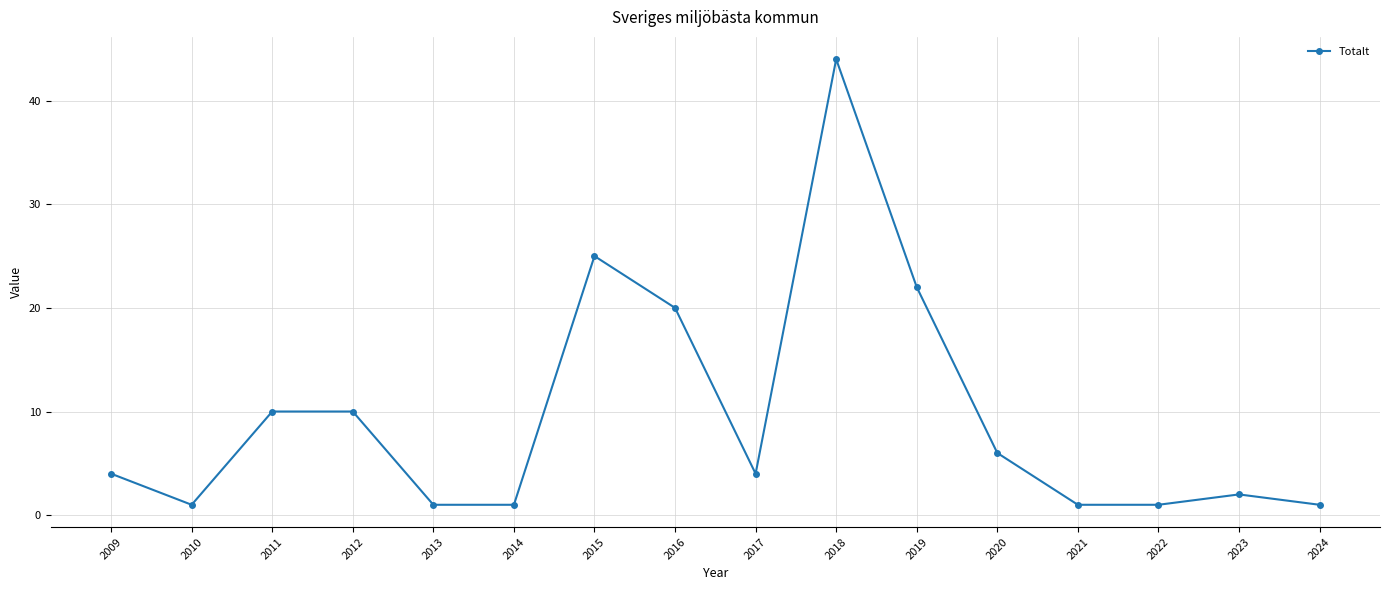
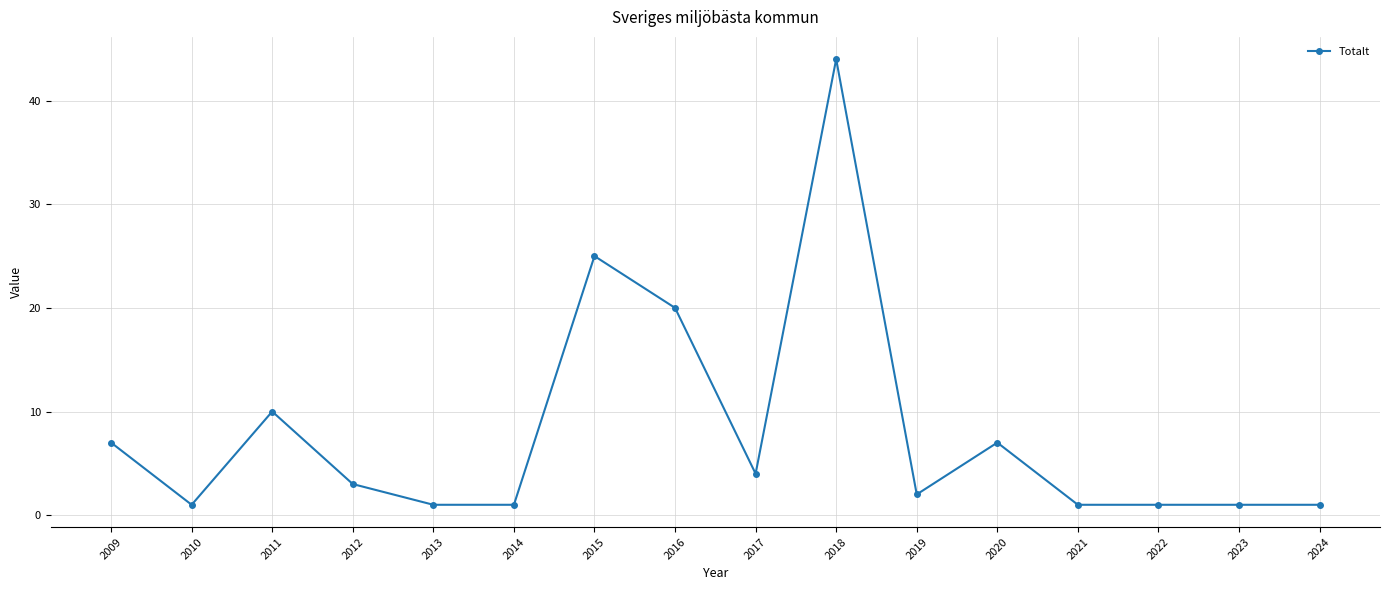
2009: 4 -> 7
2012: 10 -> 3
2019: 22 -> 2
2020: 6 -> 7
2023: 2 -> 1
